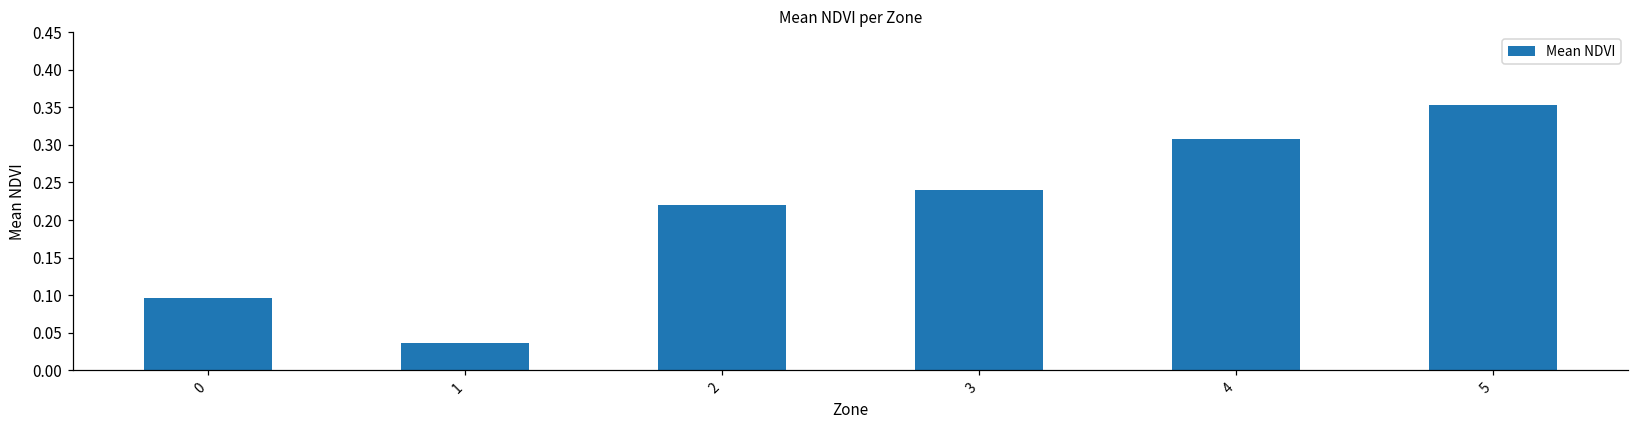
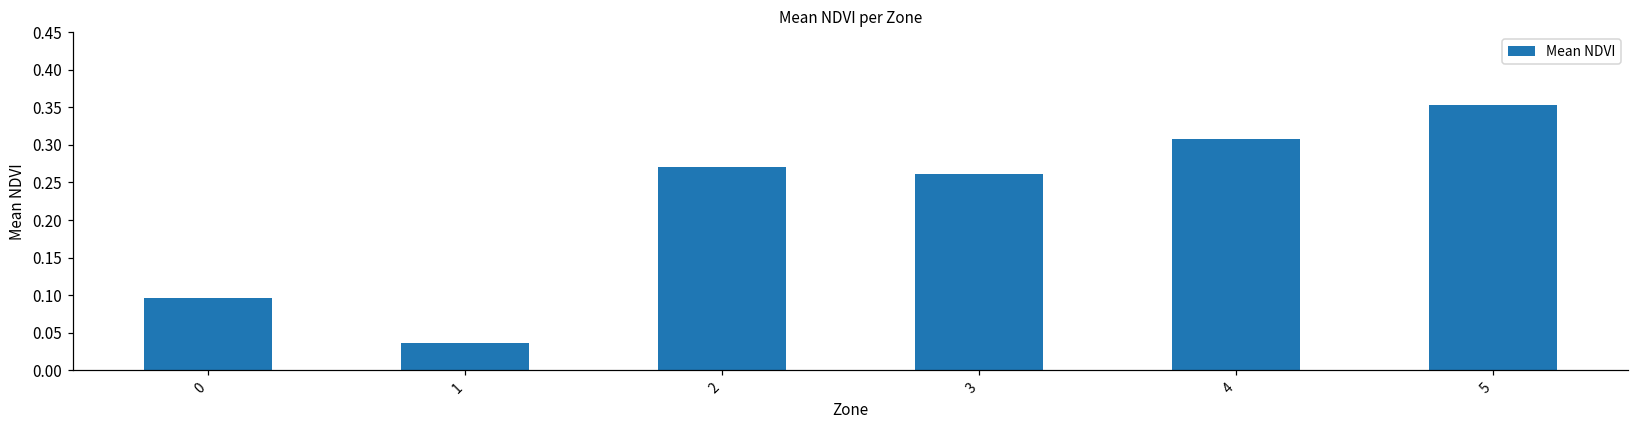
2: 0.22 -> 0.27
3: 0.24 -> 0.26
